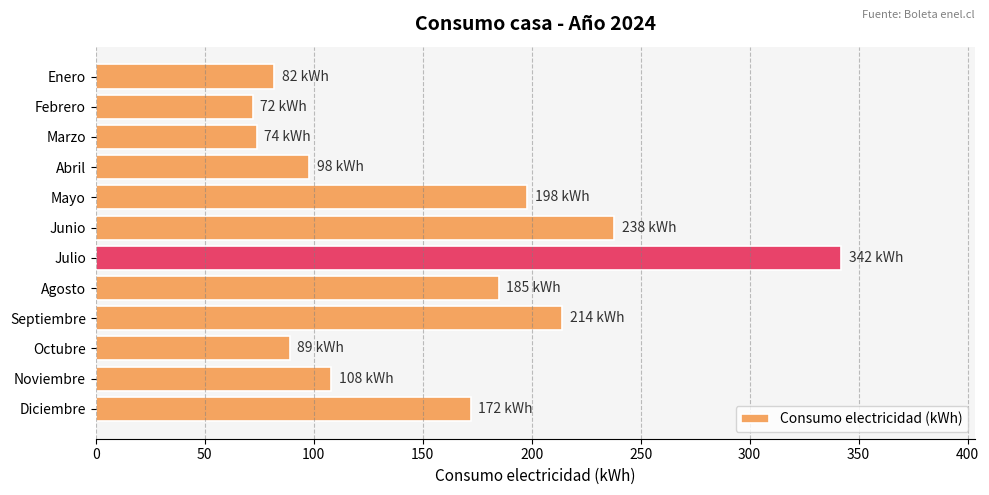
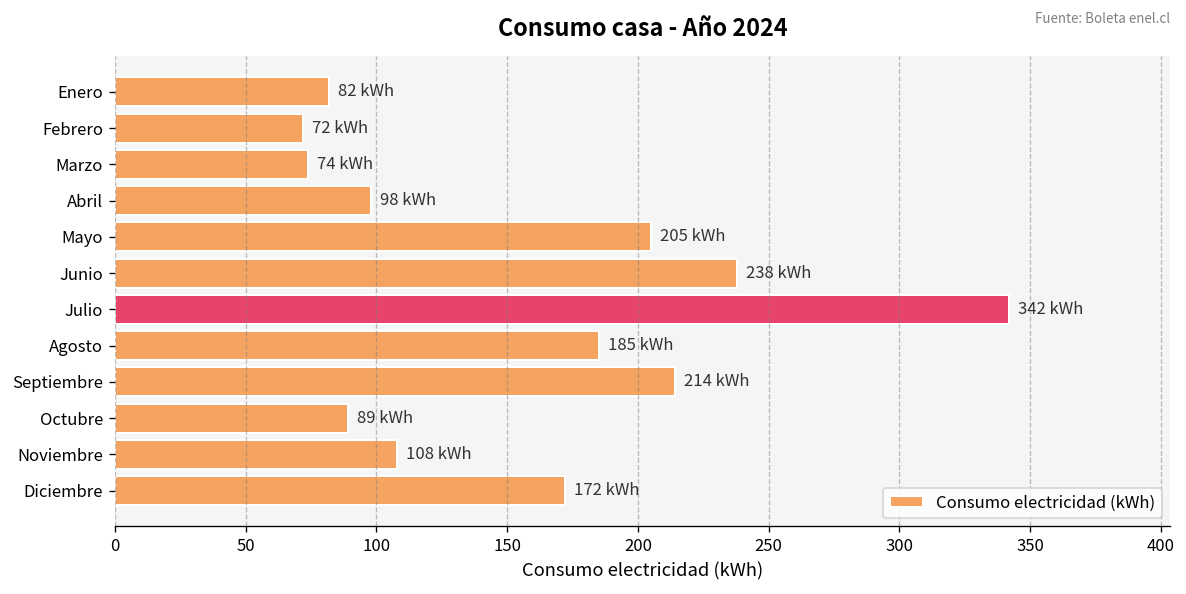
Mayo: 198 -> 205
